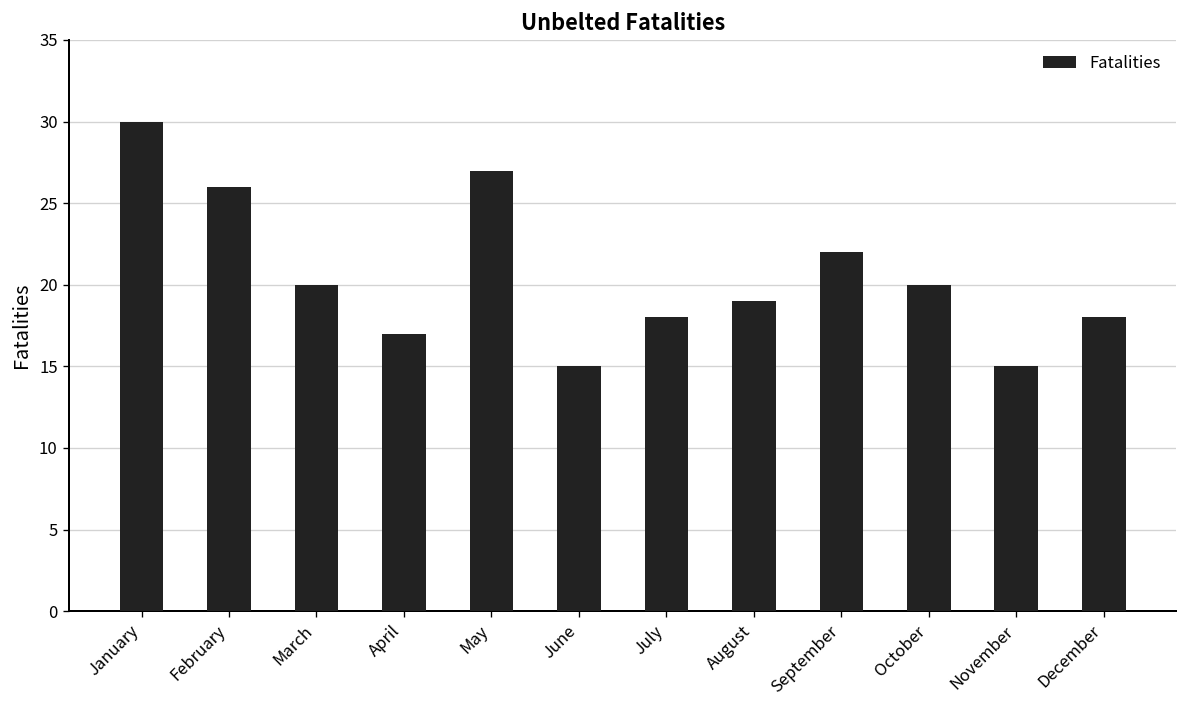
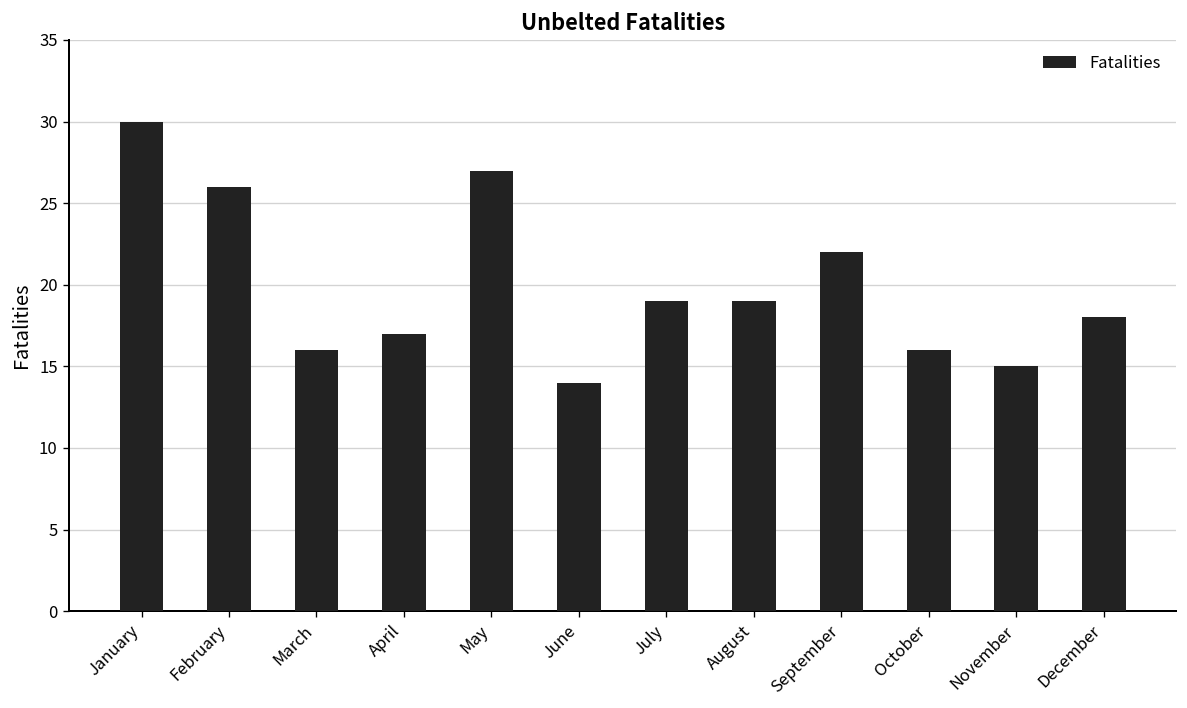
March: 20 -> 16
June: 15 -> 14
July: 18 -> 19
October: 20 -> 16
